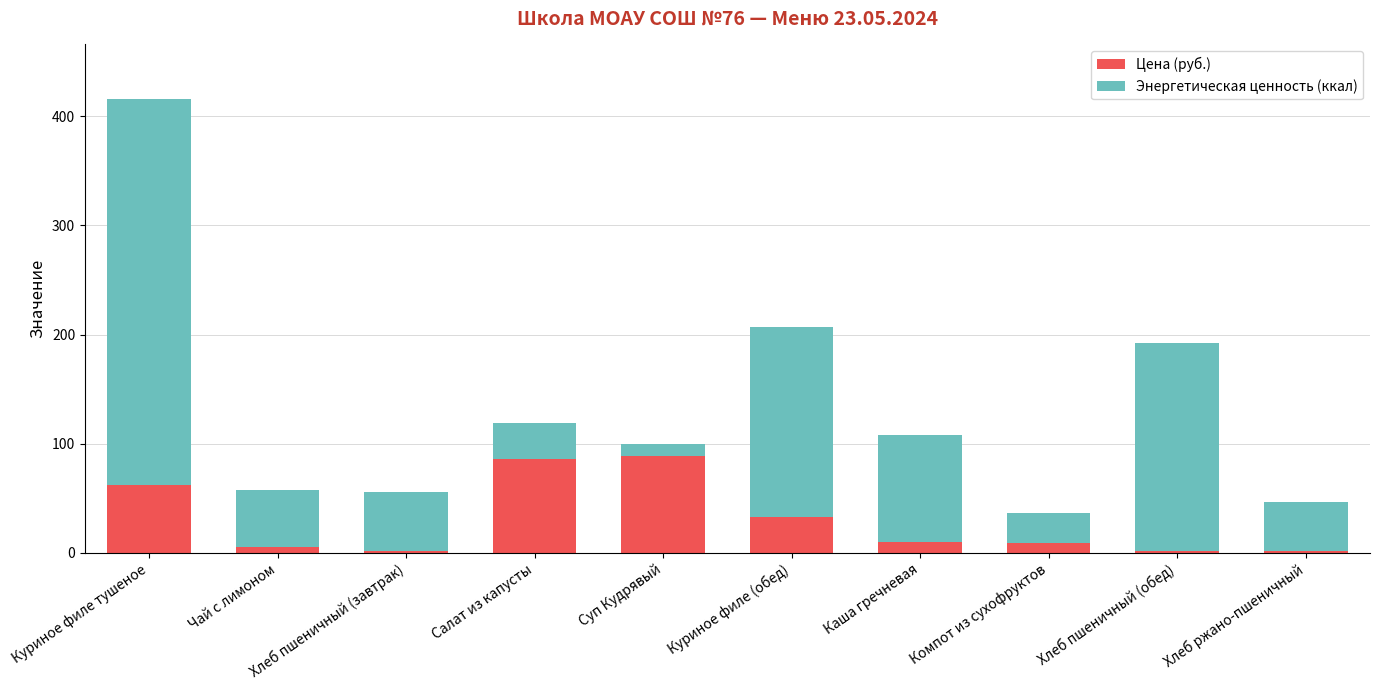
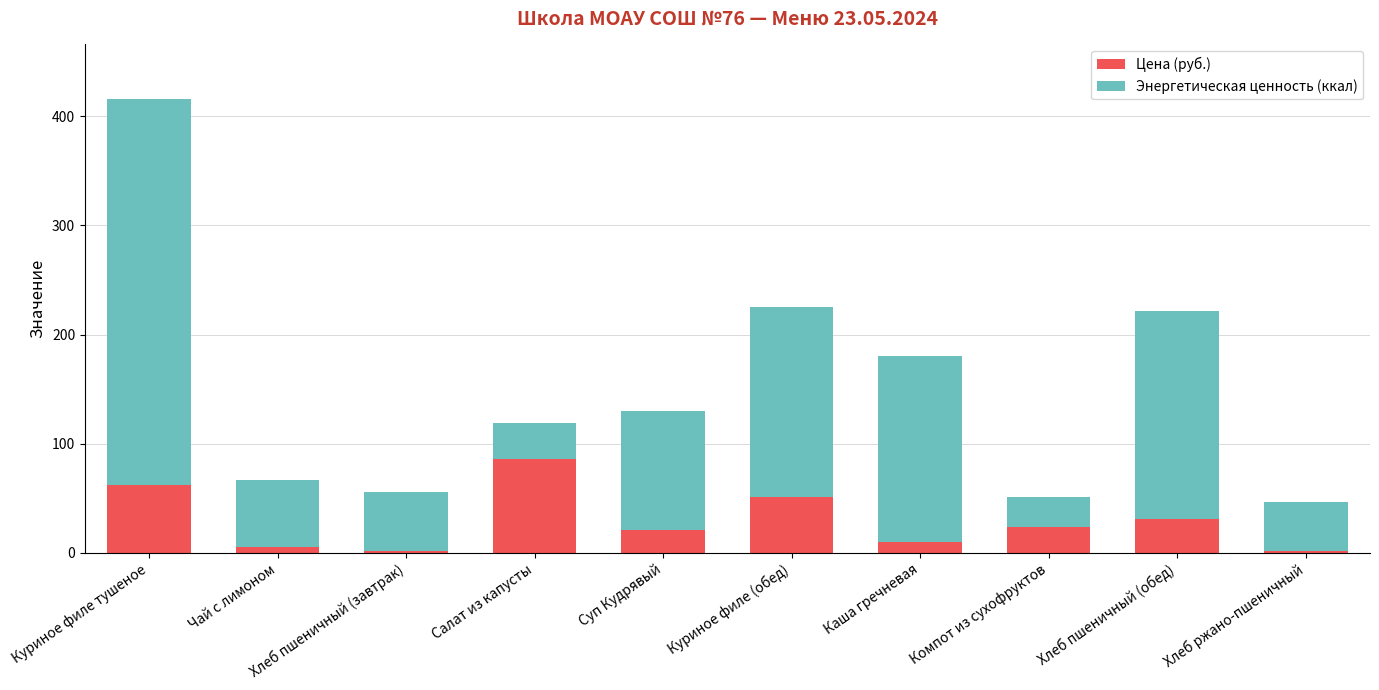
Энергетическая ценность (ккал), Чай с лимоном: 53 -> 62
Цена (руб.), Суп Кудрявый: 89 -> 21
Энергетическая ценность (ккал), Суп Кудрявый: 11 -> 109
Цена (руб.), Куриное филе (обед): 33 -> 51
Энергетическая ценность (ккал), Каша гречневая: 98 -> 171
Цена (руб.), Компот из сухофруктов: 9 -> 23
Цена (руб.), Хлеб пшеничный (обед): 2 -> 31
